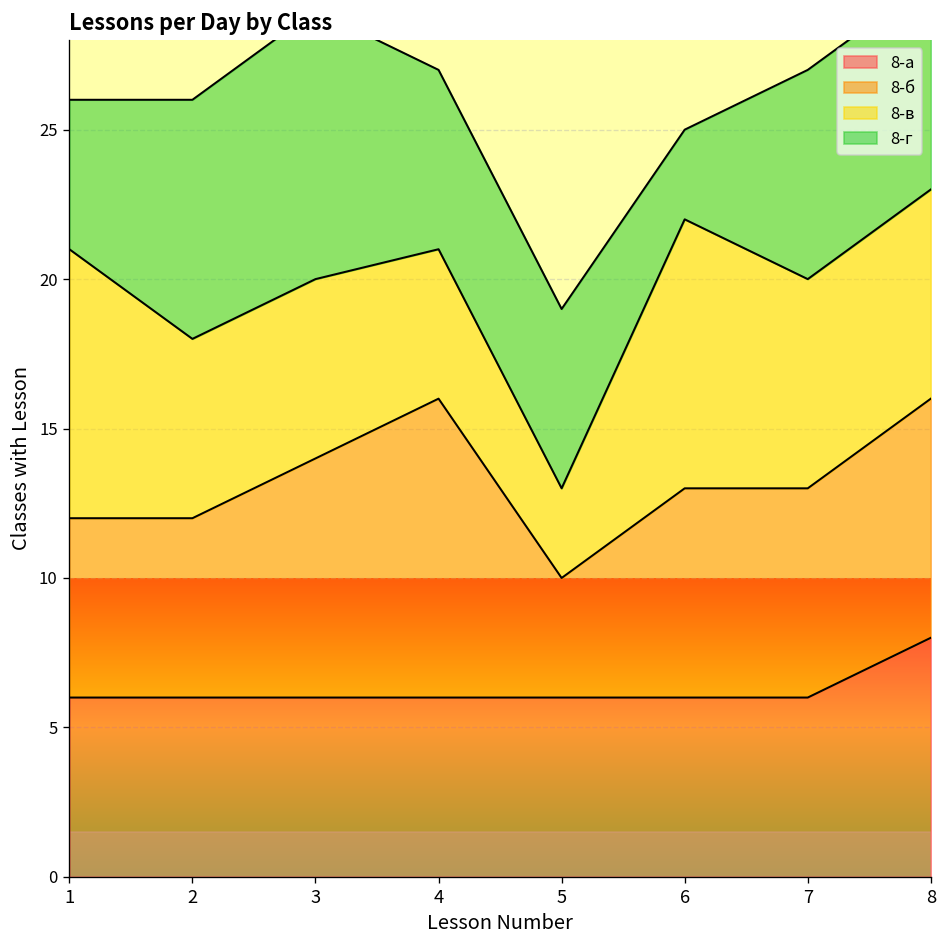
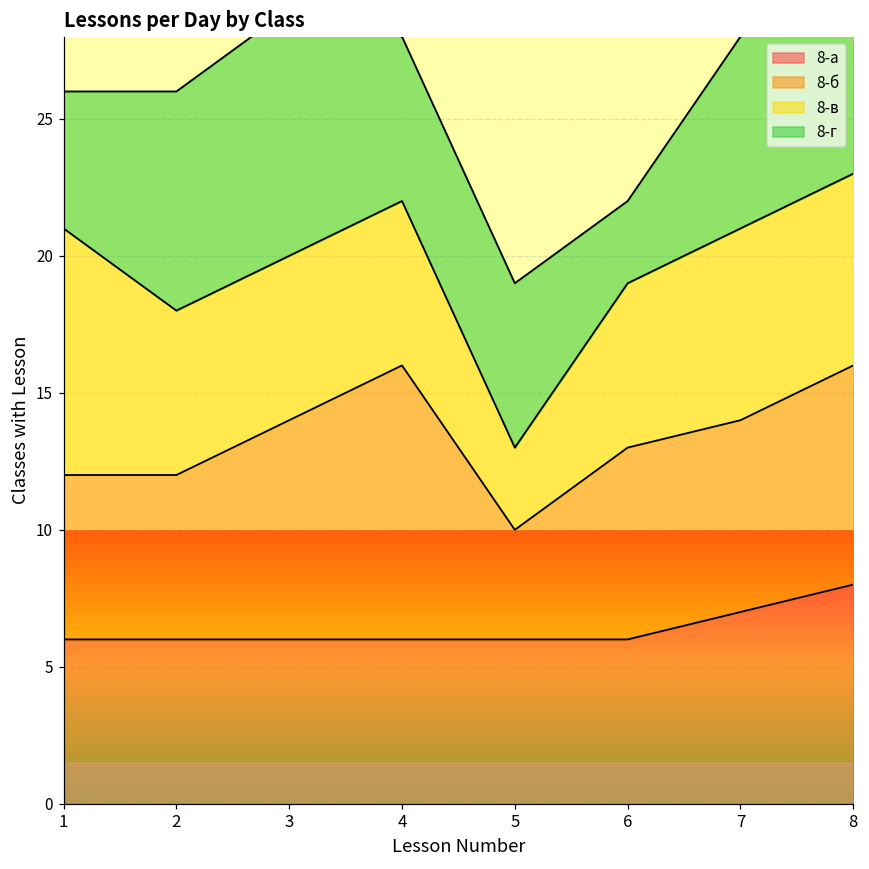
8-в, 4: 5 -> 6
8-в, 6: 9 -> 6
8-а, 7: 6 -> 7
